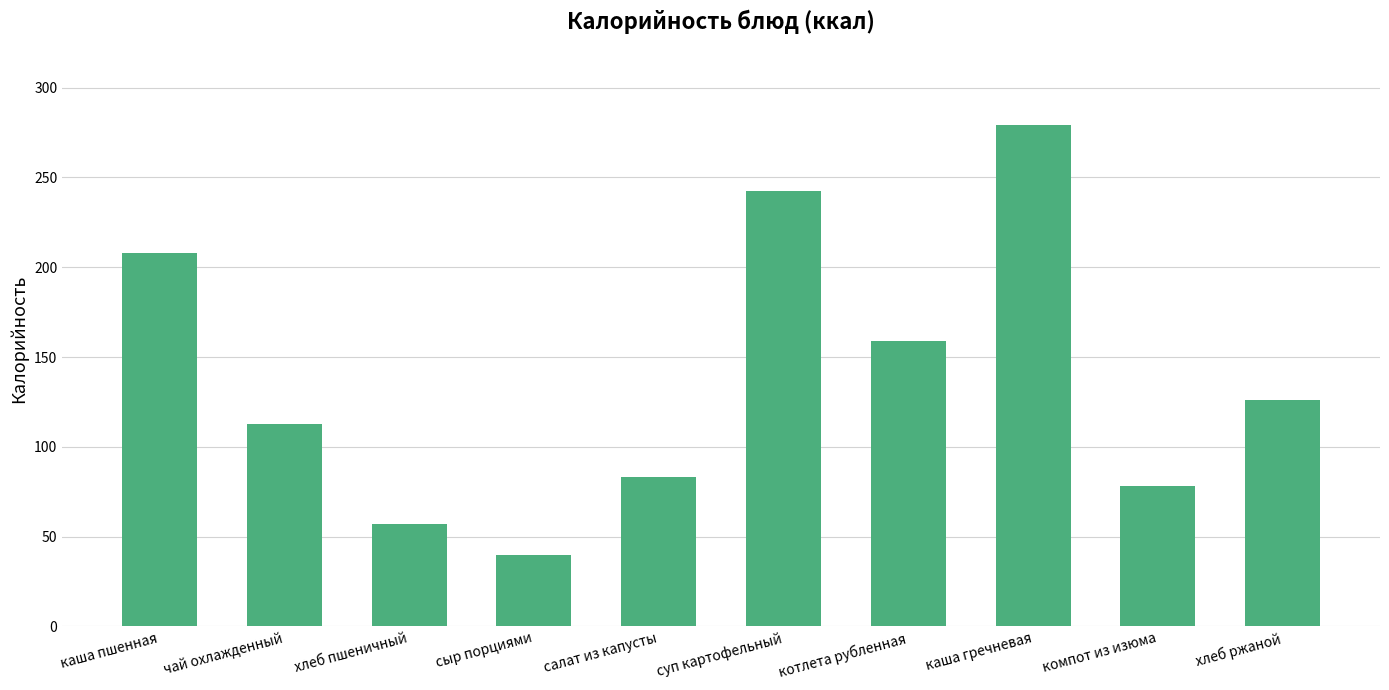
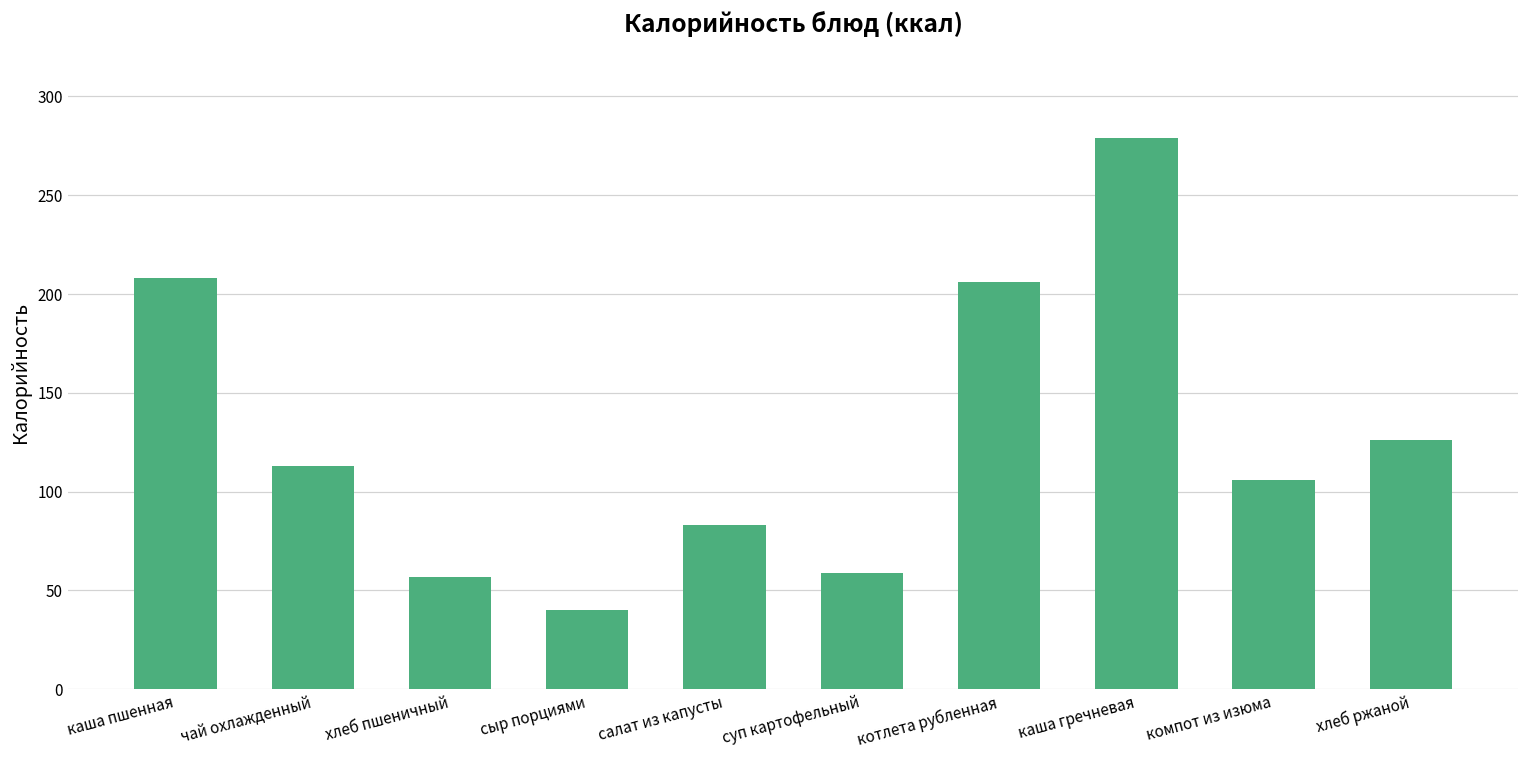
суп картофельный: 243 -> 59
котлета рубленная: 159 -> 206
компот из изюма: 78 -> 106
